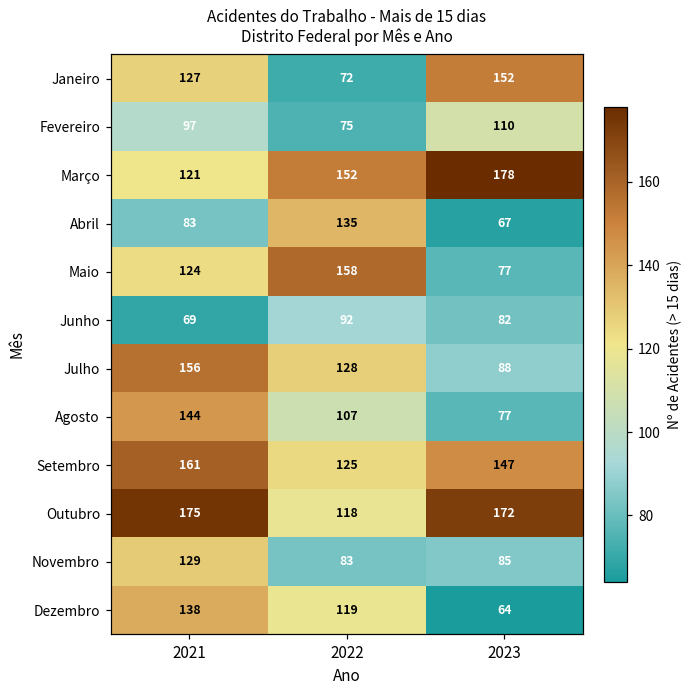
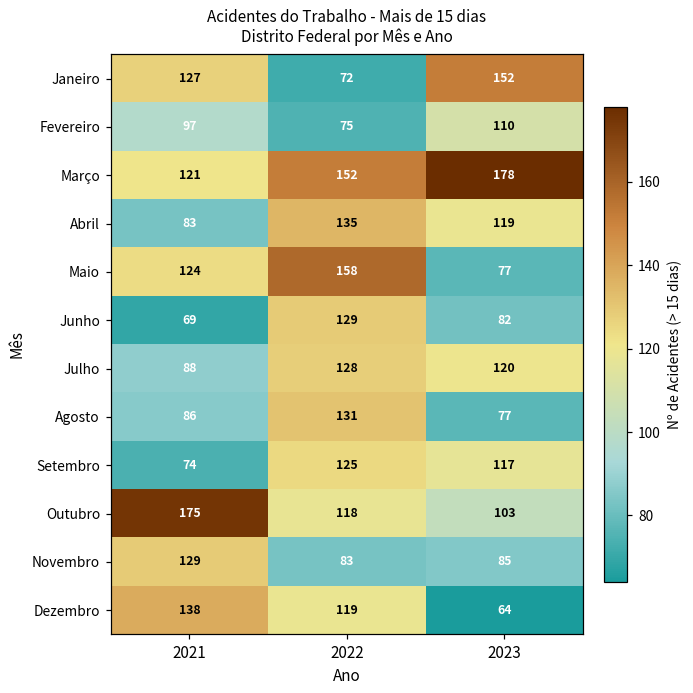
Abril, 2023: 67 -> 119
Junho, 2022: 92 -> 129
Julho, 2021: 156 -> 88
Julho, 2023: 88 -> 120
Agosto, 2021: 144 -> 86
Agosto, 2022: 107 -> 131
Setembro, 2021: 161 -> 74
Setembro, 2023: 147 -> 117
Outubro, 2023: 172 -> 103
